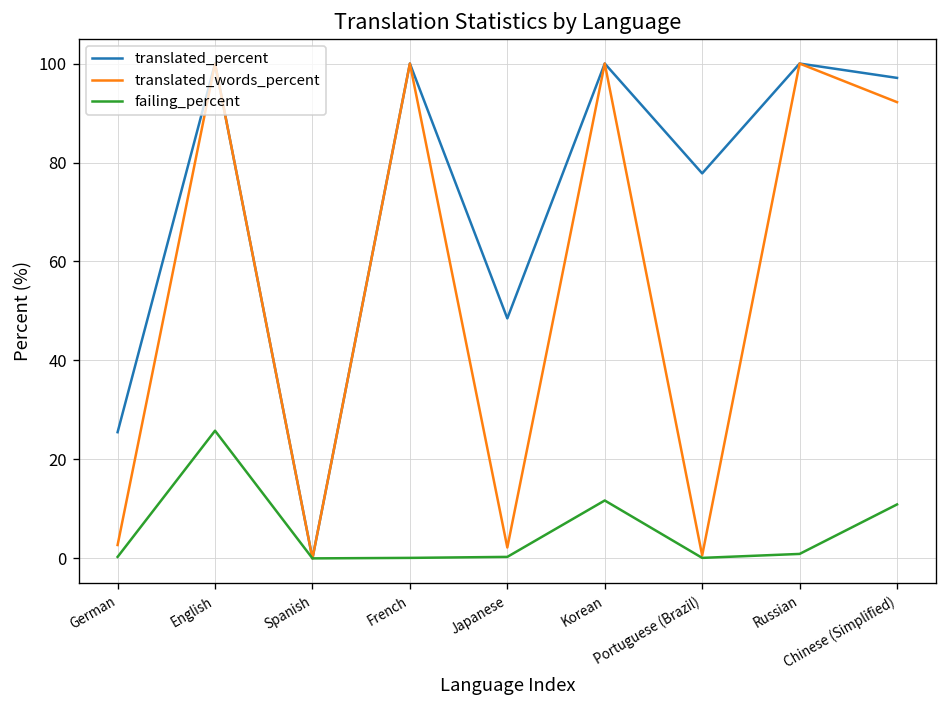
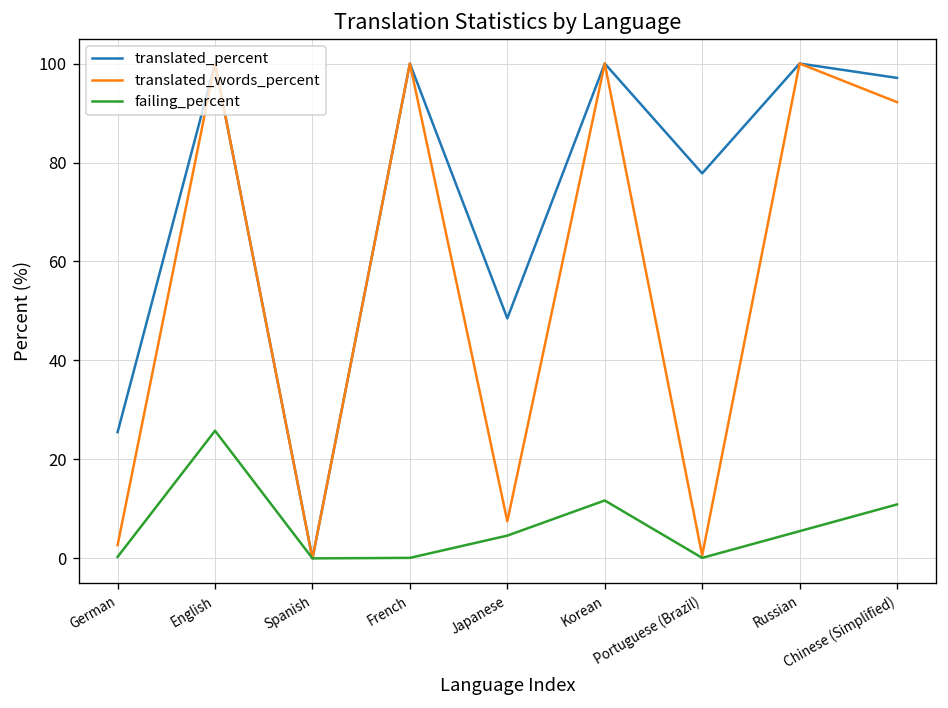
translated_words_percent, Japanese: 2 -> 8
failing_percent, Japanese: 0 -> 5
failing_percent, Russian: 1 -> 6
